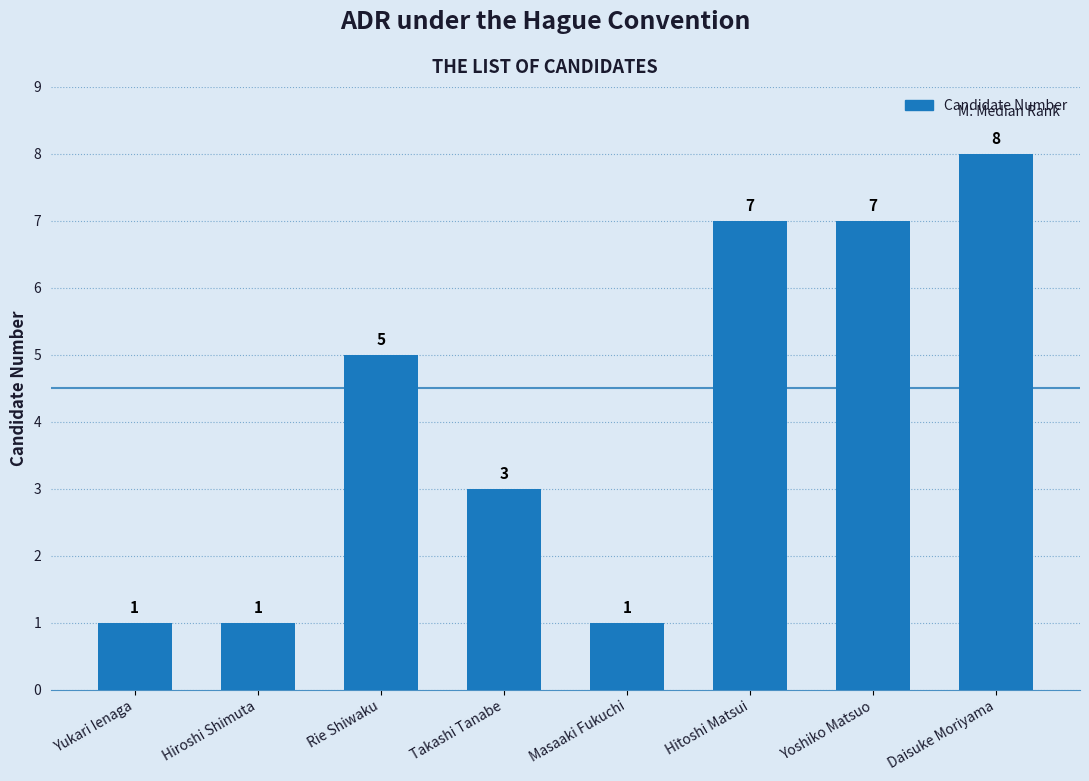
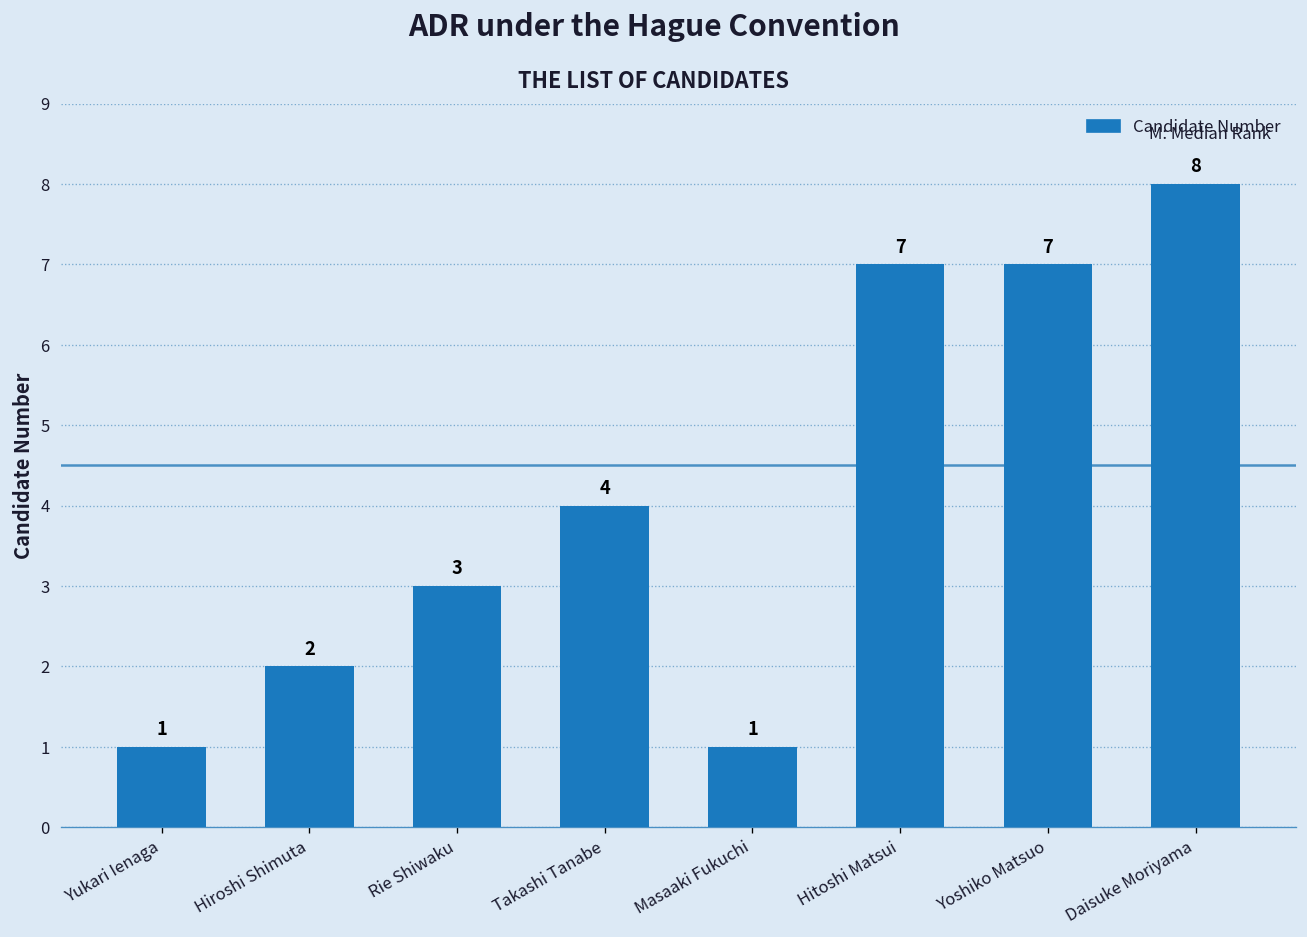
Hiroshi Shimuta: 1 -> 2
Rie Shiwaku: 5 -> 3
Takashi Tanabe: 3 -> 4
